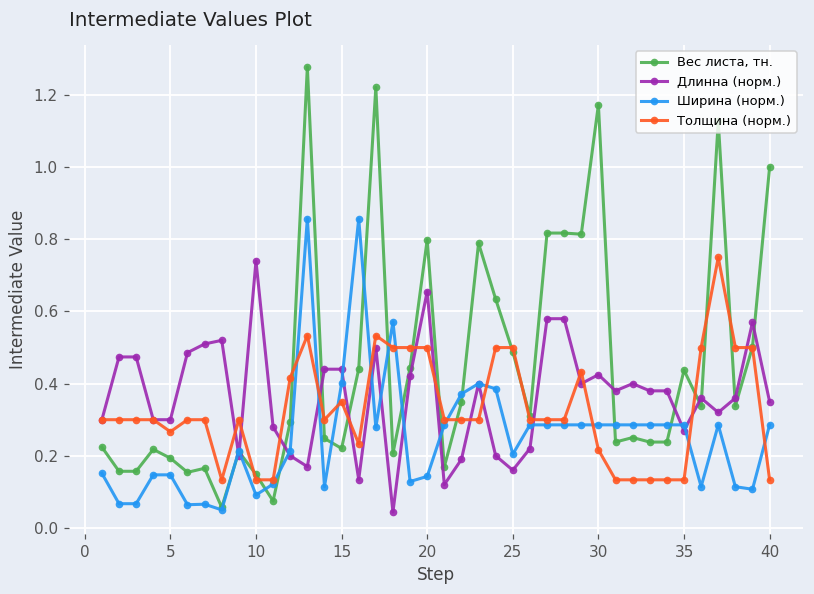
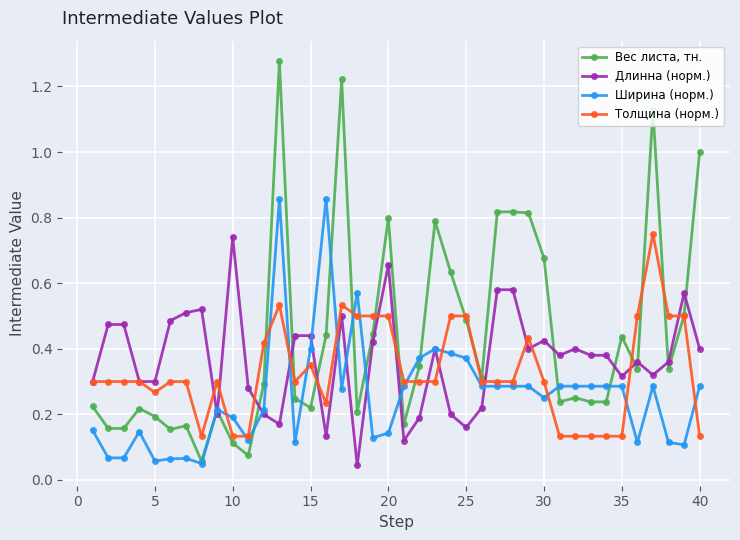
Ширина (норм.), 5: 0.15 -> 0.06
Вес листа, тн., 10: 0.15 -> 0.11
Ширина (норм.), 10: 0.09 -> 0.19
Ширина (норм.), 25: 0.20 -> 0.37
Вес листа, тн., 30: 1.17 -> 0.68
Ширина (норм.), 30: 0.29 -> 0.25
Толщина (норм.), 30: 0.22 -> 0.30
Длинна (норм.), 35: 0.27 -> 0.32
Длинна (норм.), 40: 0.35 -> 0.40
